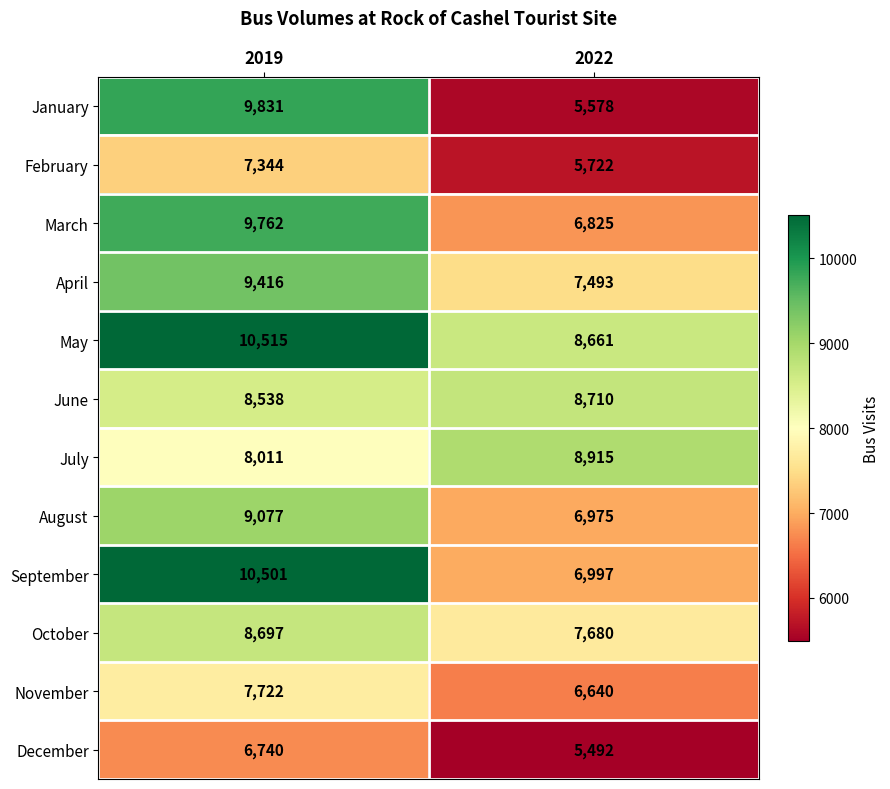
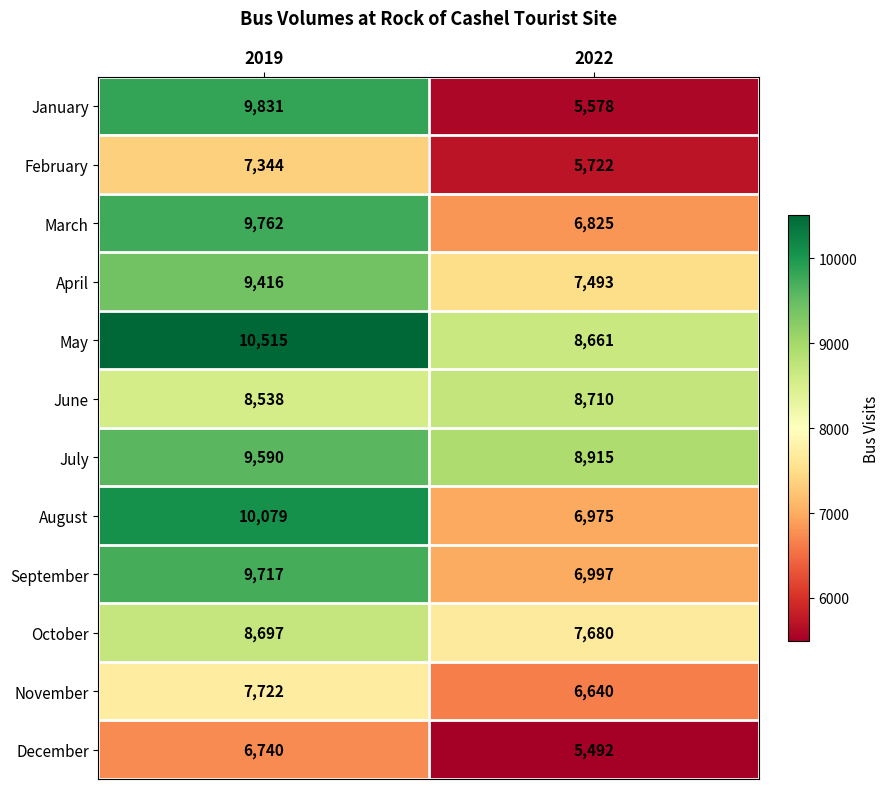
July, 2019: 8,011 -> 9,590
August, 2019: 9,077 -> 10,079
September, 2019: 10,501 -> 9,717
